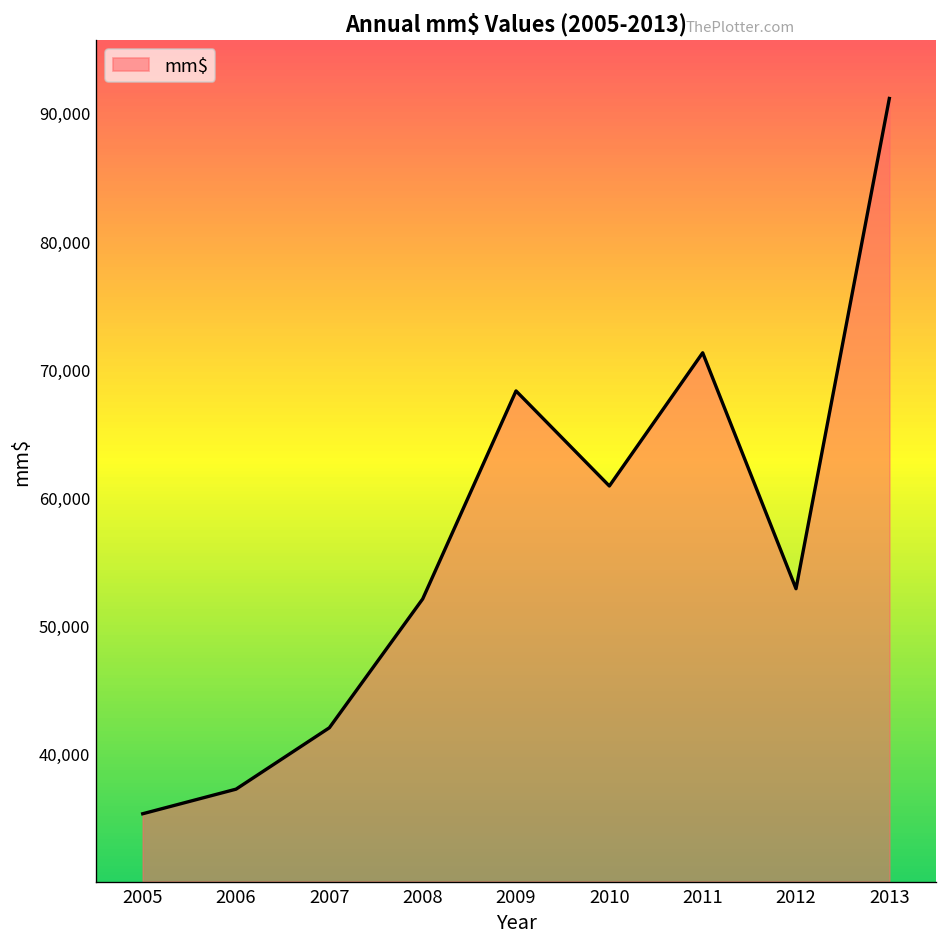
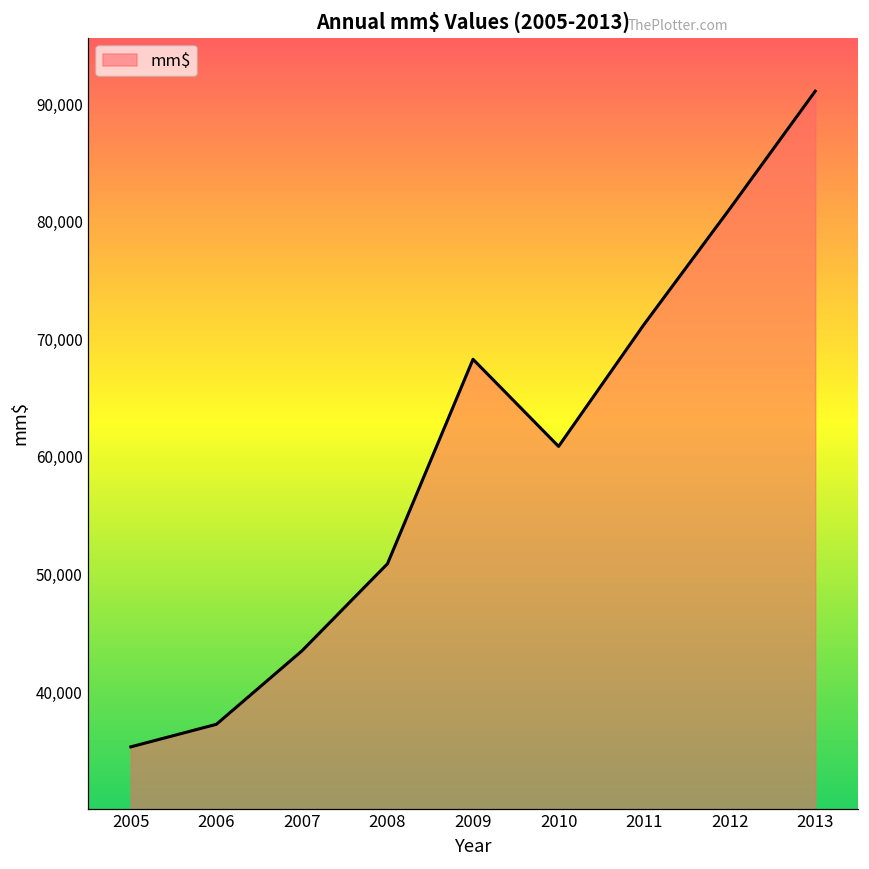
2007: 42,000 -> 43,500
2008: 52,100 -> 50,900
2012: 52,900 -> 81,100
